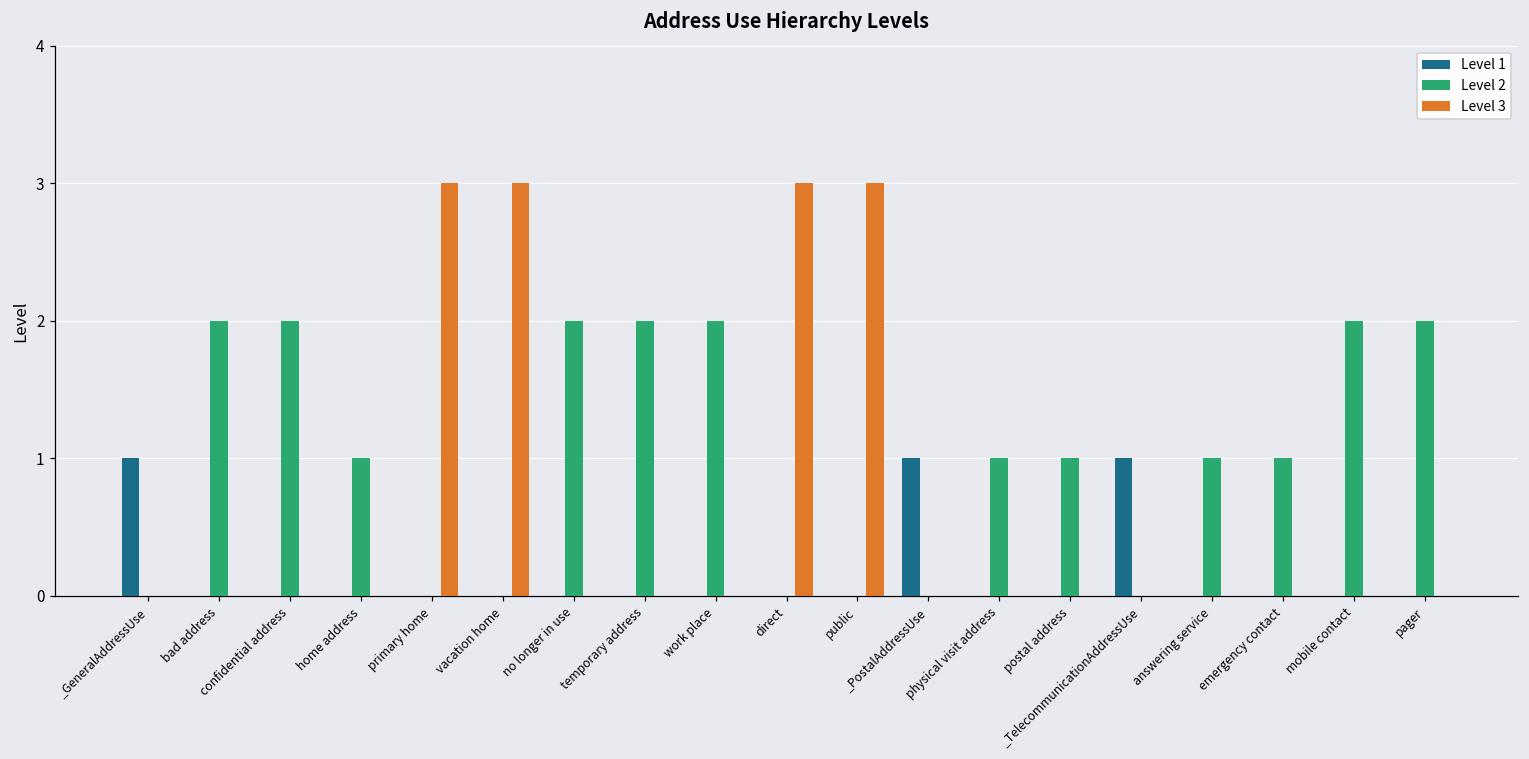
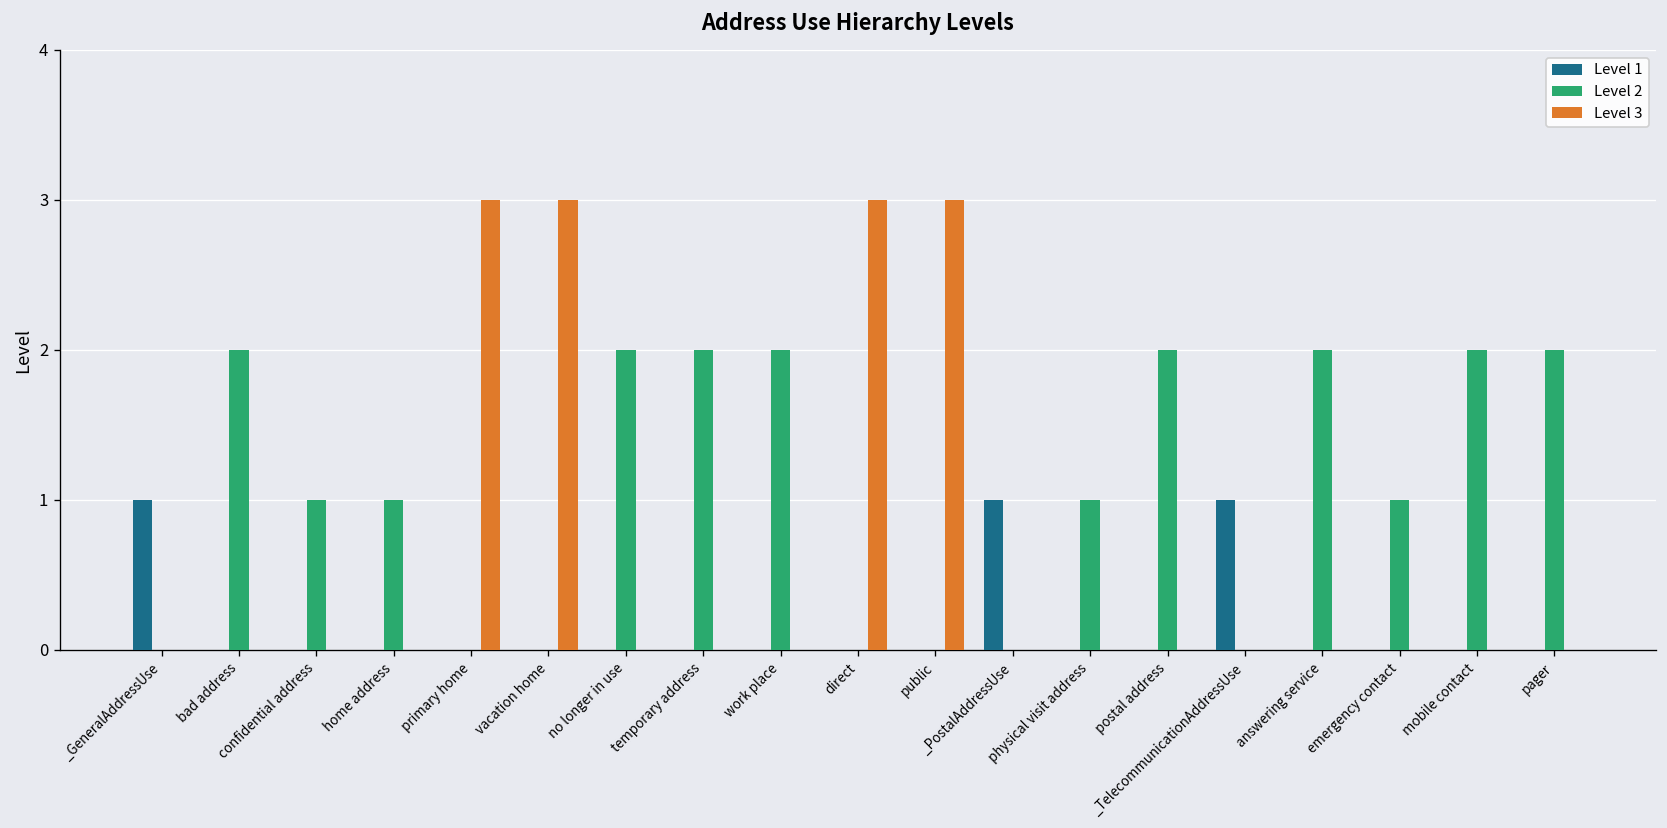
Level 2, confidential address: 2 -> 1
Level 2, postal address: 1 -> 2
Level 2, answering service: 1 -> 2
